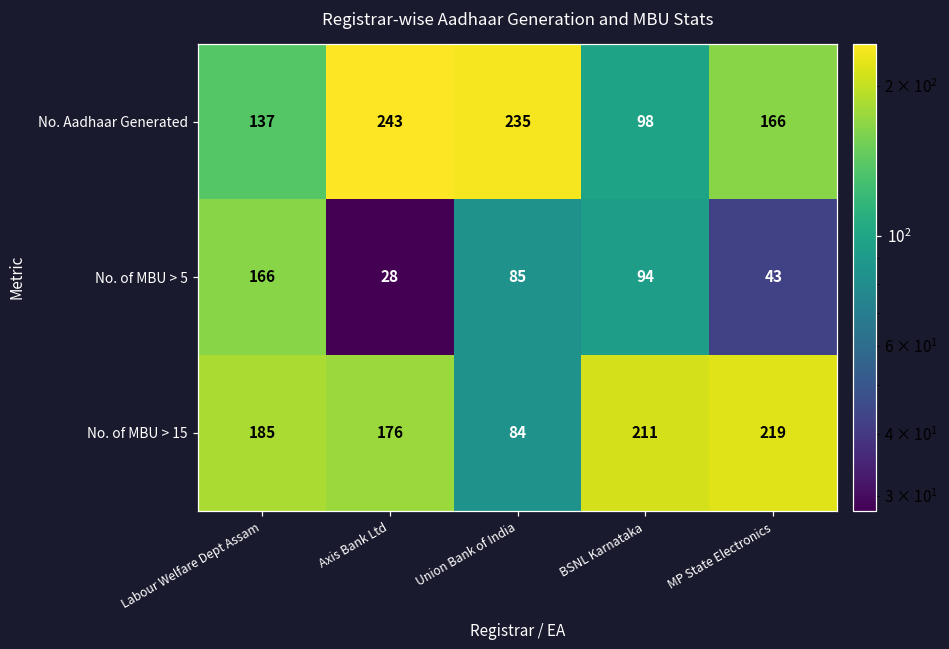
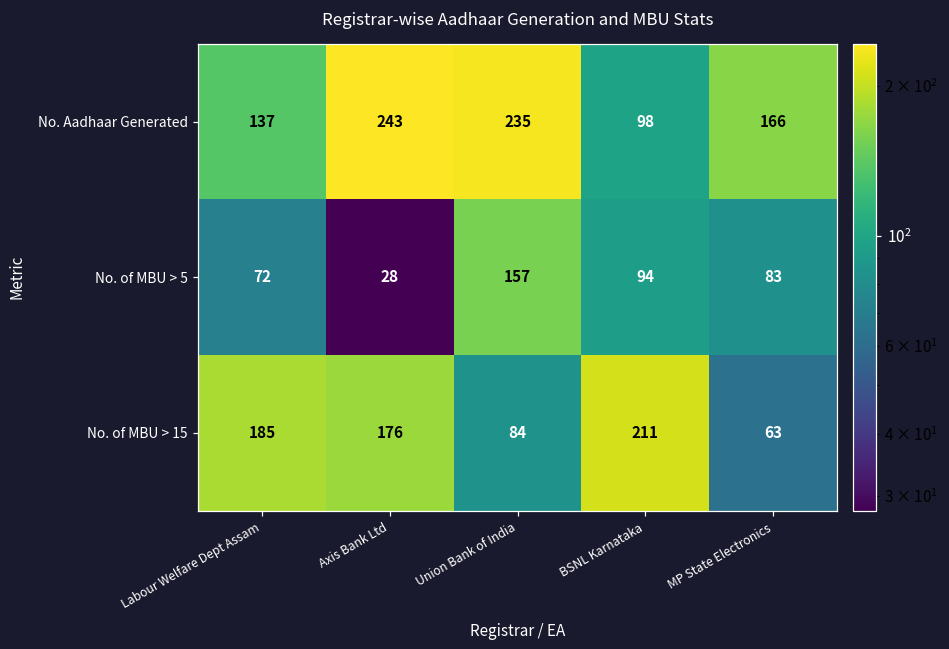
No. of MBU > 5, Labour Welfare Dept Assam: 166 -> 72
No. of MBU > 5, Union Bank of India: 85 -> 157
No. of MBU > 5, MP State Electronics: 43 -> 83
No. of MBU > 15, MP State Electronics: 219 -> 63
